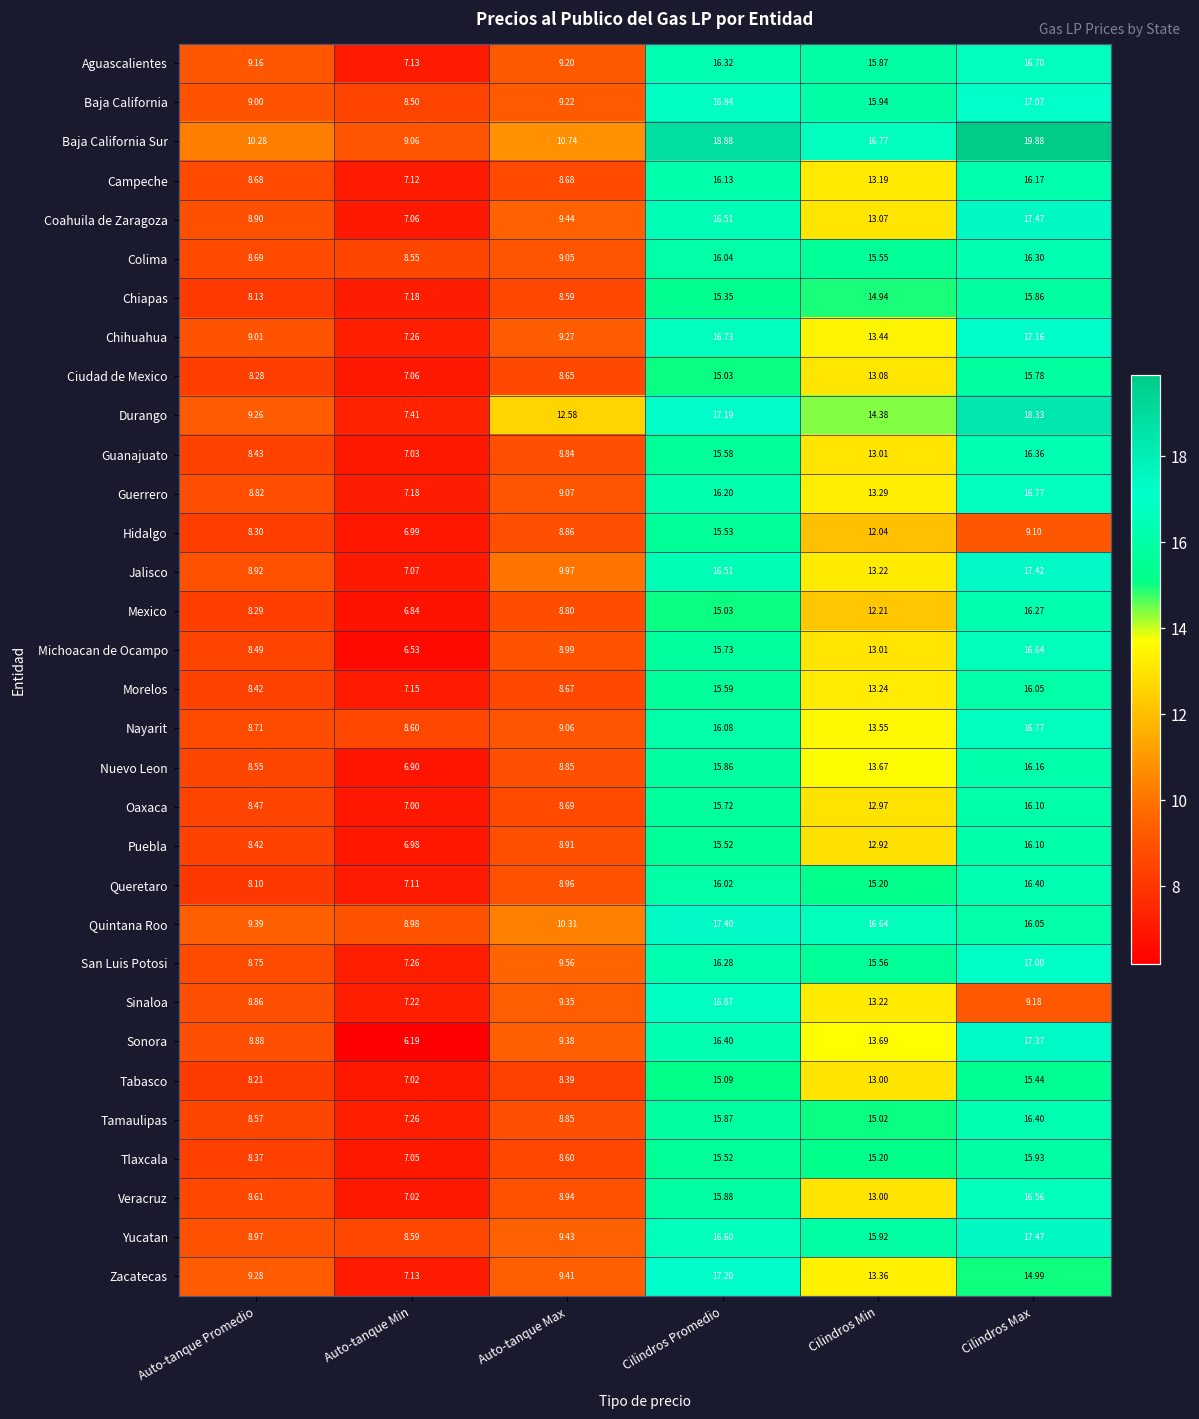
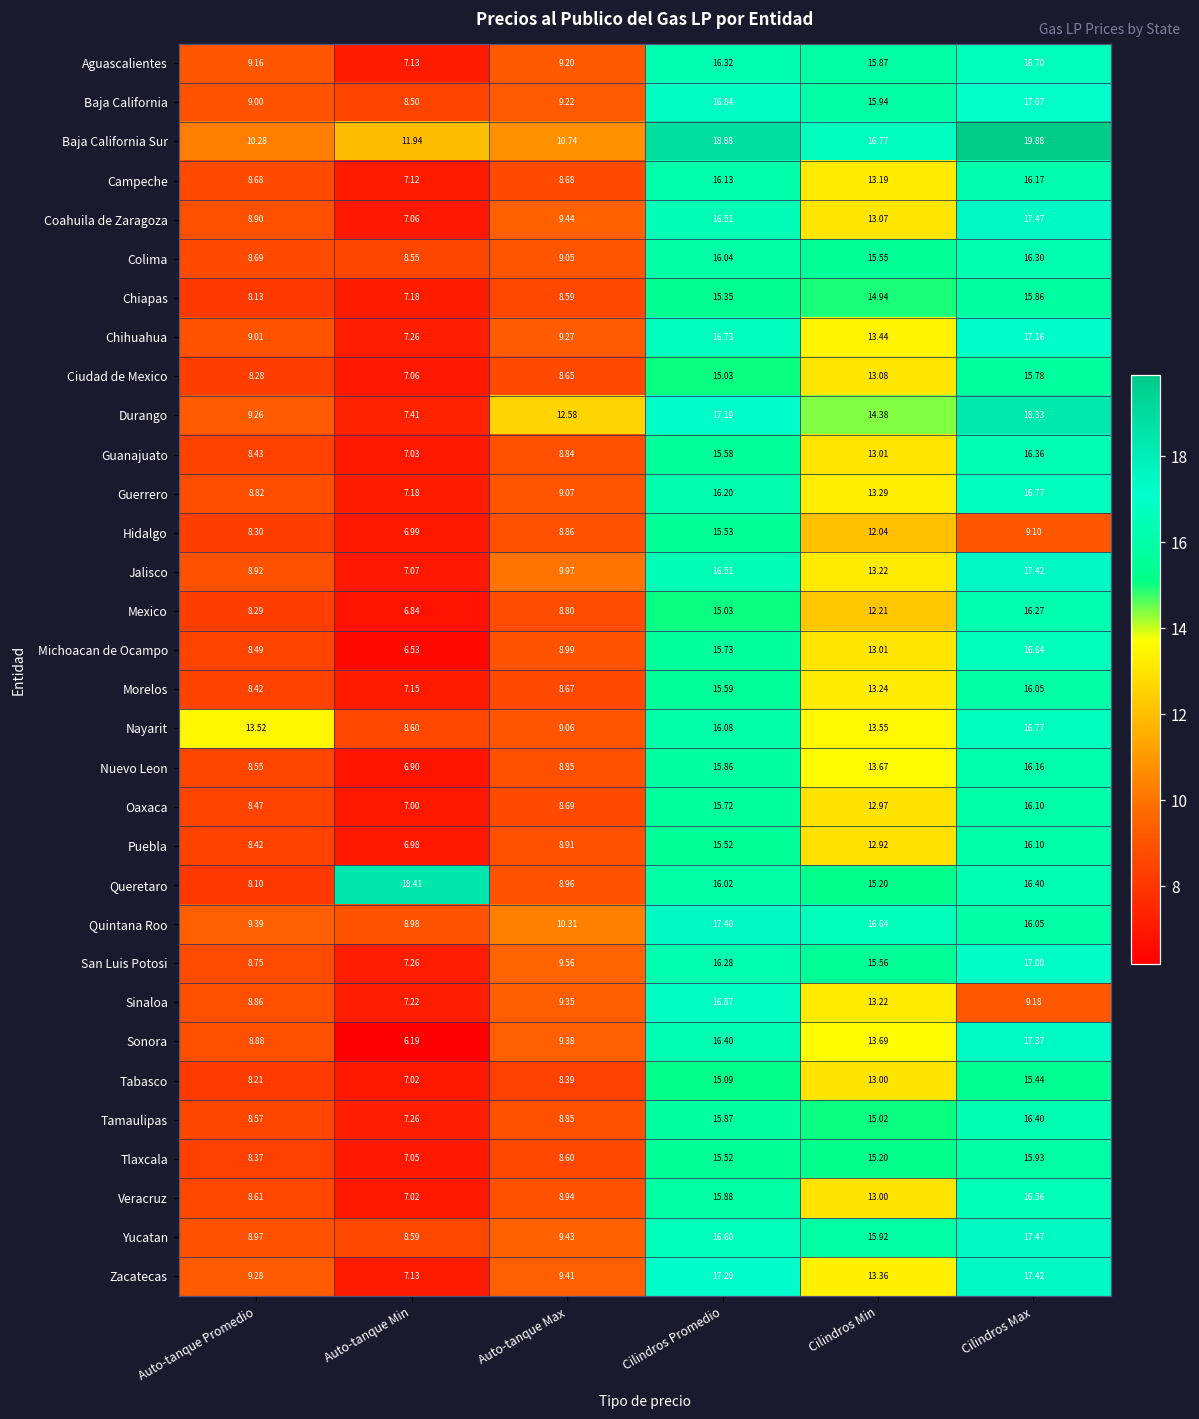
Baja California Sur, Auto-tanque Min: 9.06 -> 11.94
Nayarit, Auto-tanque Promedio: 8.71 -> 13.52
Queretaro, Auto-tanque Min: 7.11 -> 18.41
Zacatecas, Cilindros Max: 14.99 -> 17.42
